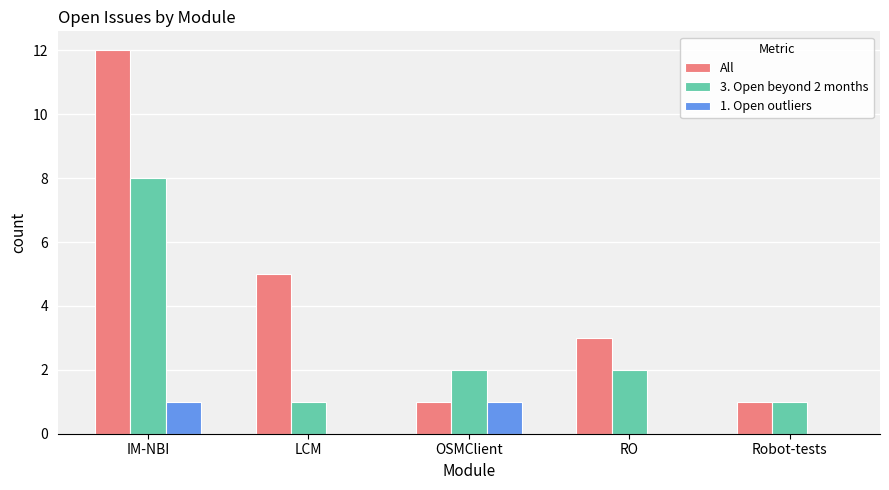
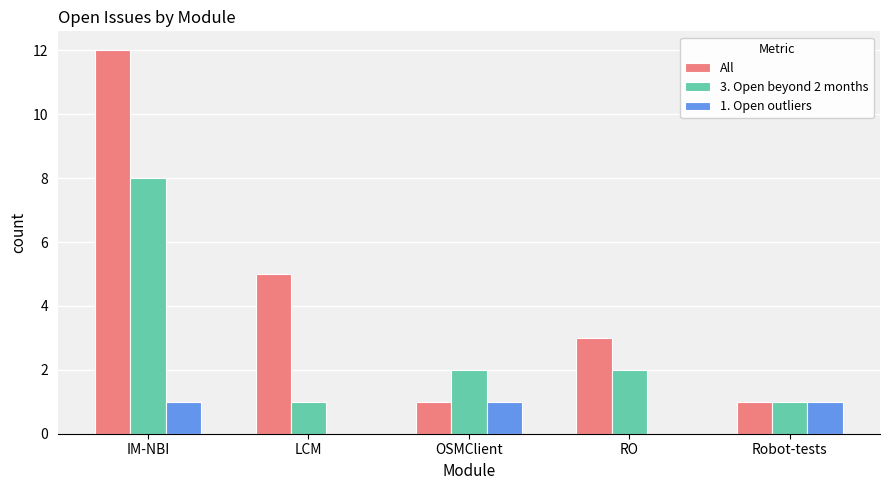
1. Open outliers, Robot-tests: 0 -> 1
